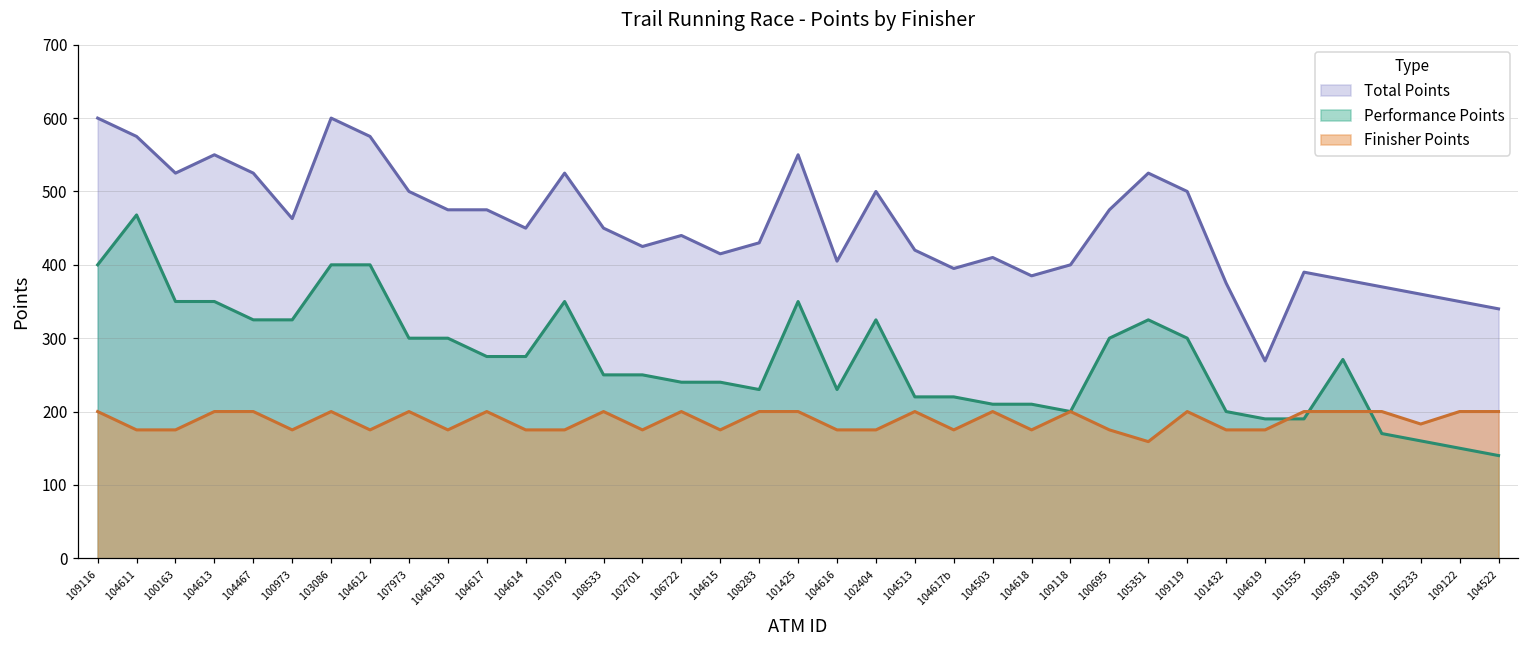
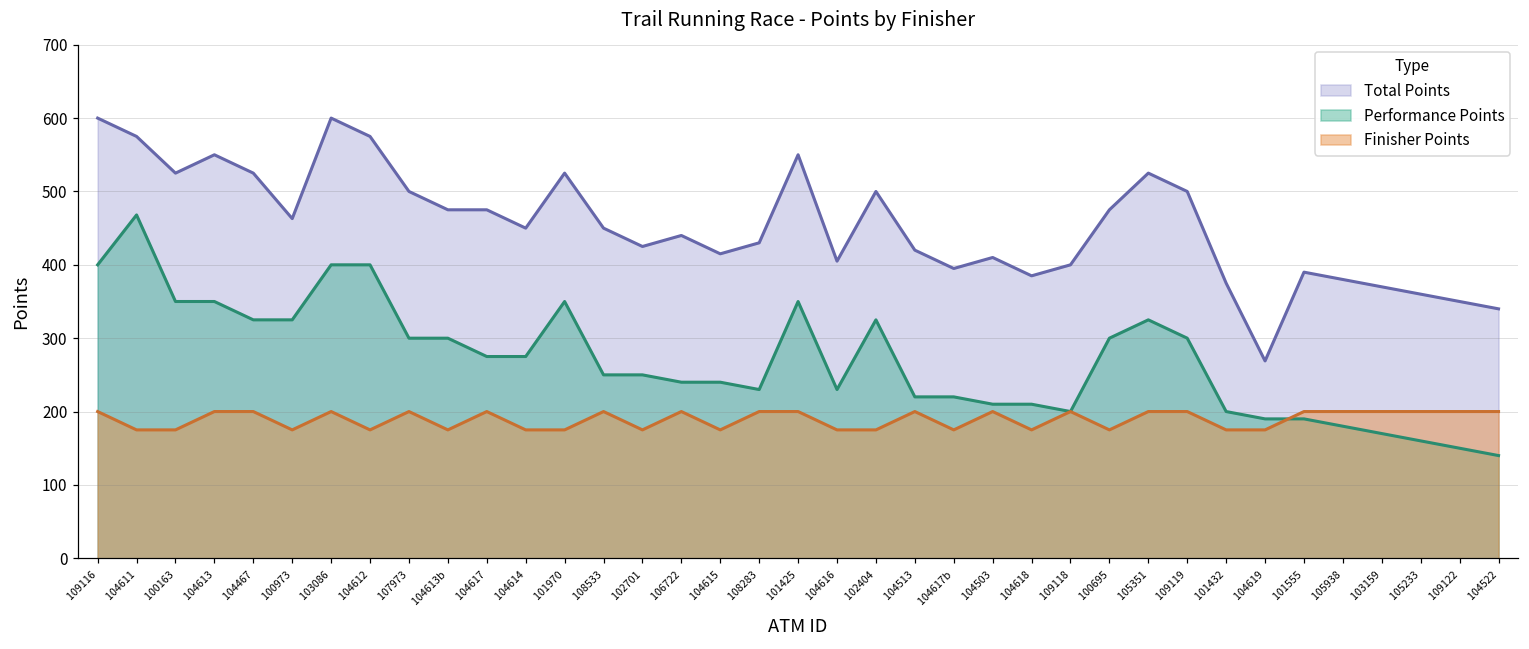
Finisher Points, 105351: 160 -> 200
Performance Points, 105938: 270 -> 180
Finisher Points, 105233: 180 -> 200
